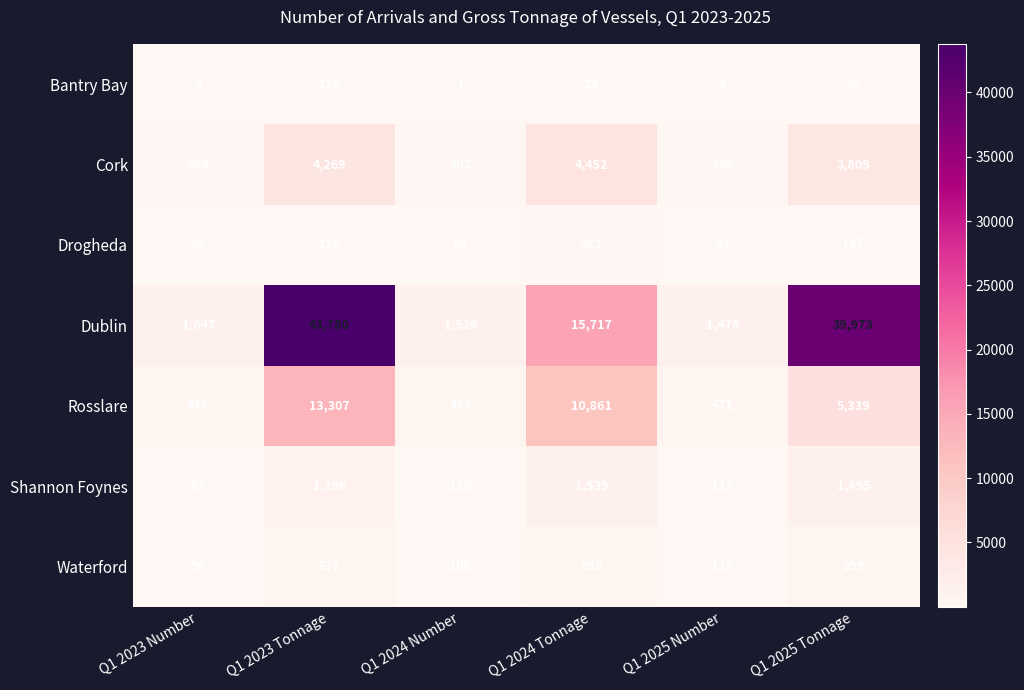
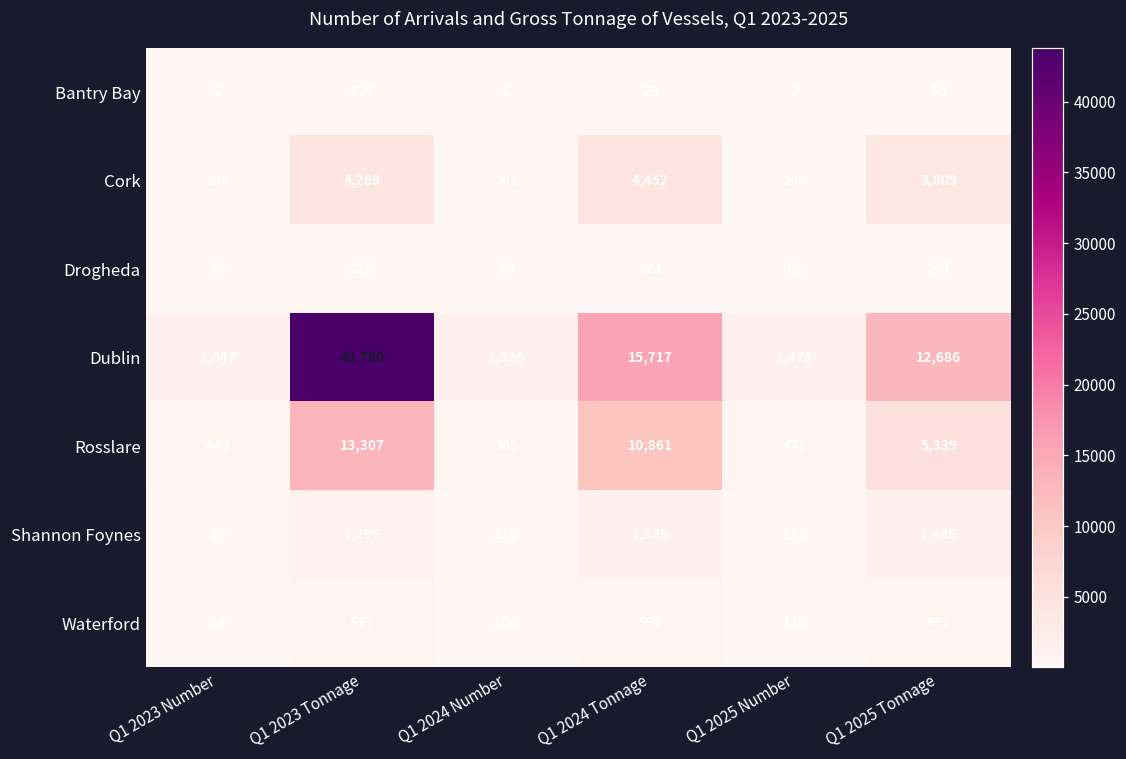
Dublin, Q1 2025 Tonnage: 39,973 -> 12,686
